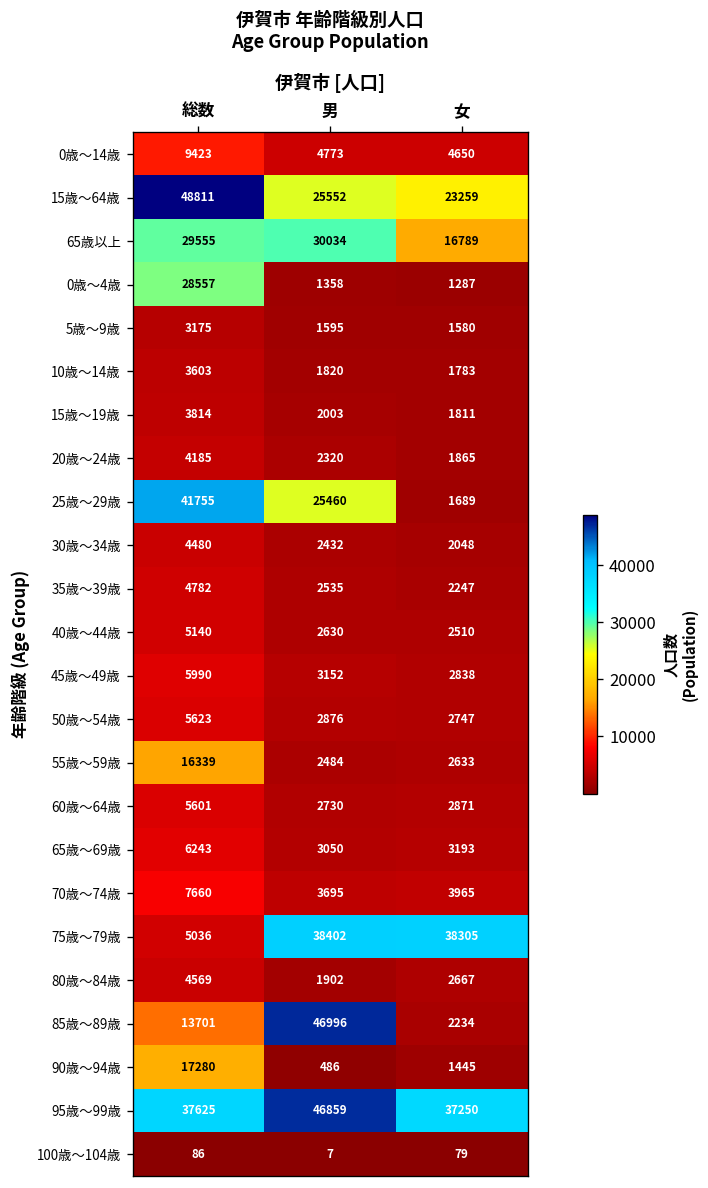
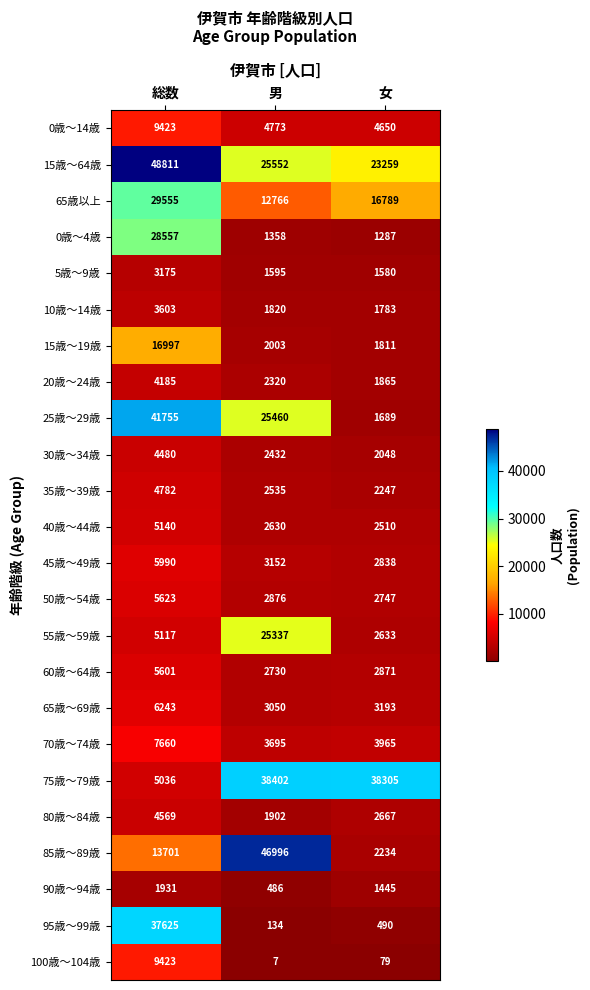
65歳以上, 男: 30034 -> 12766
15歳～19歳, 総数: 3814 -> 16997
55歳～59歳, 総数: 16339 -> 5117
55歳～59歳, 男: 2484 -> 25337
90歳～94歳, 総数: 17280 -> 1931
95歳～99歳, 男: 46859 -> 134
95歳～99歳, 女: 37250 -> 490
100歳～104歳, 総数: 86 -> 9423
